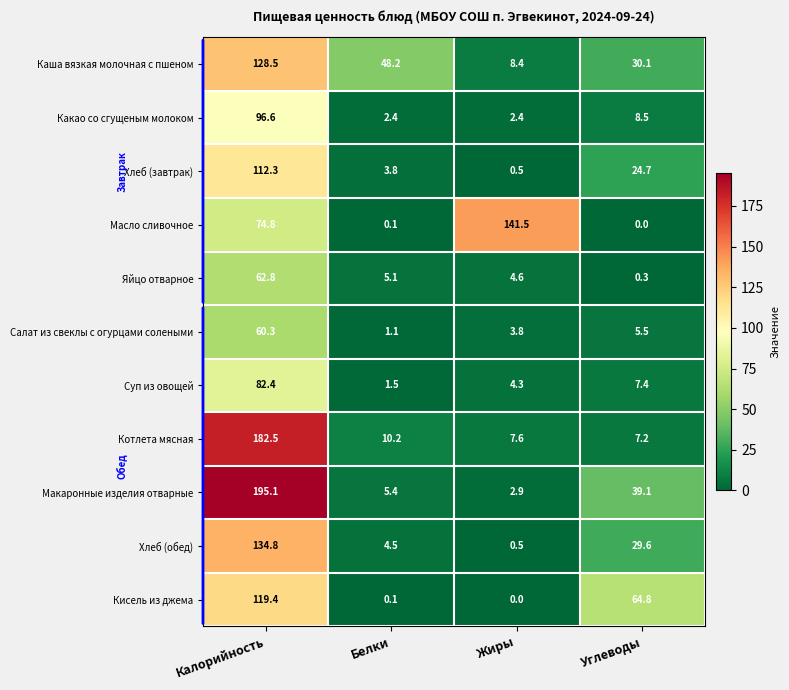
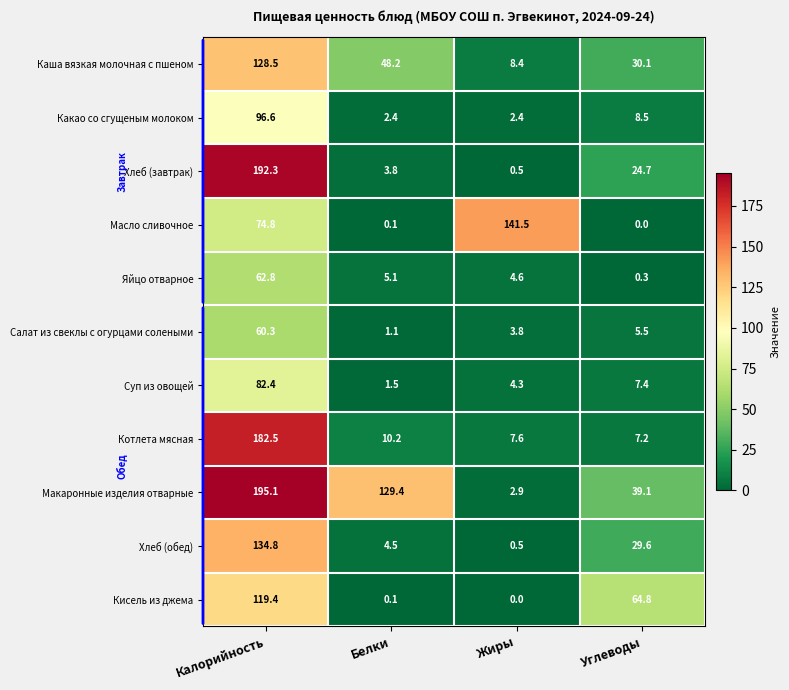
Хлеб (завтрак), Калорийность: 112.3 -> 192.3
Макаронные изделия отварные, Белки: 5.4 -> 129.4
